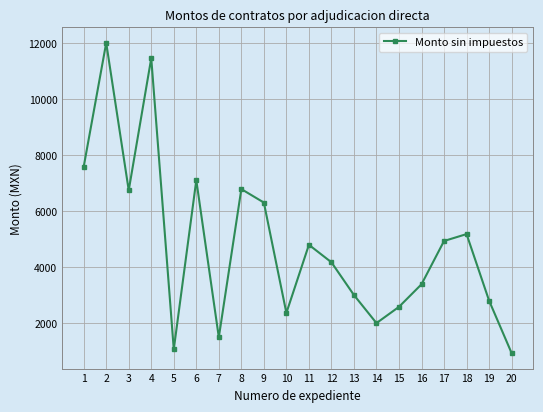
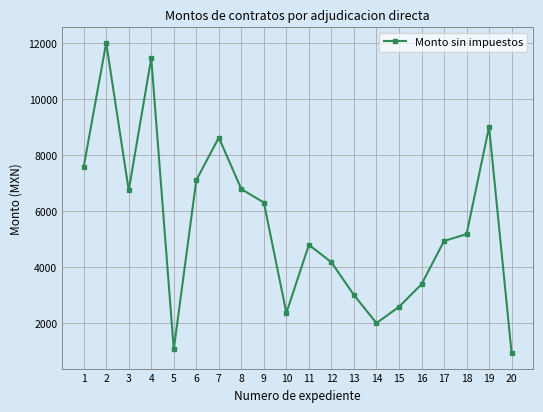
7: 1500 -> 8600
19: 2800 -> 9000
